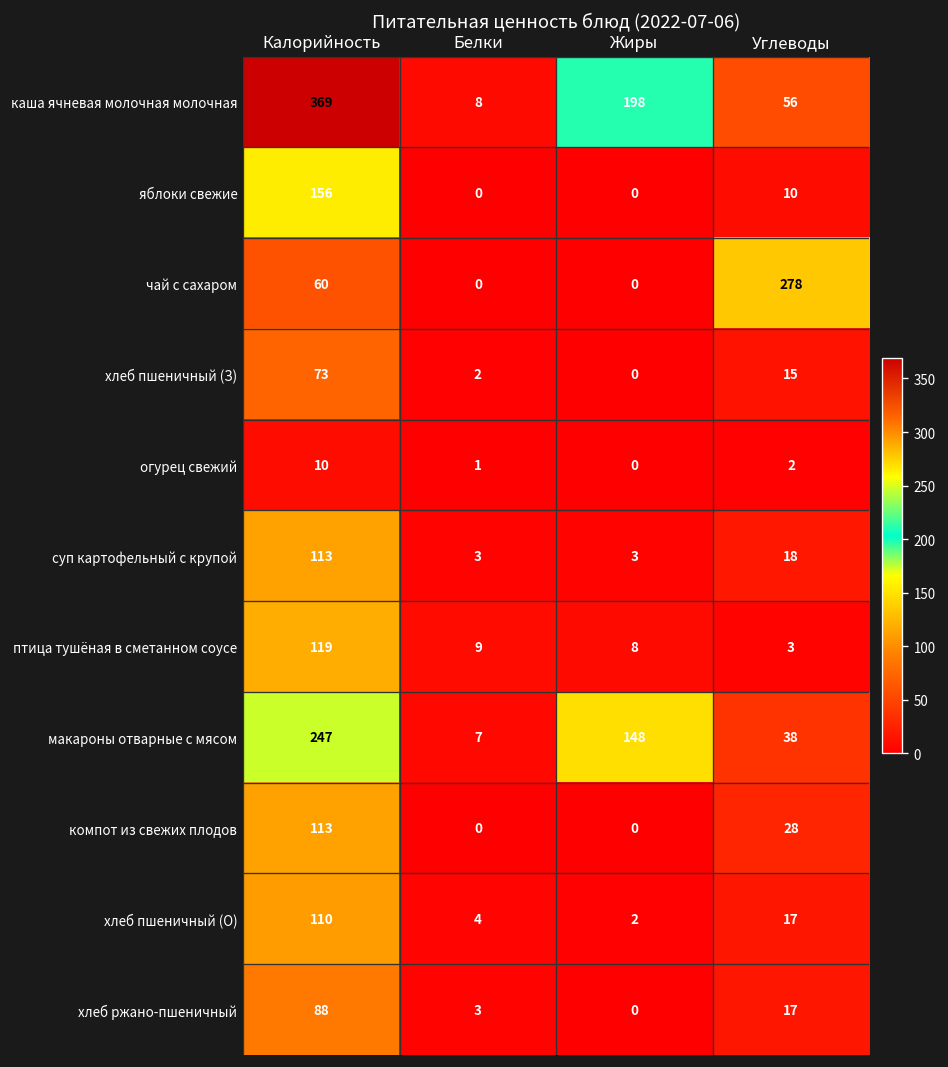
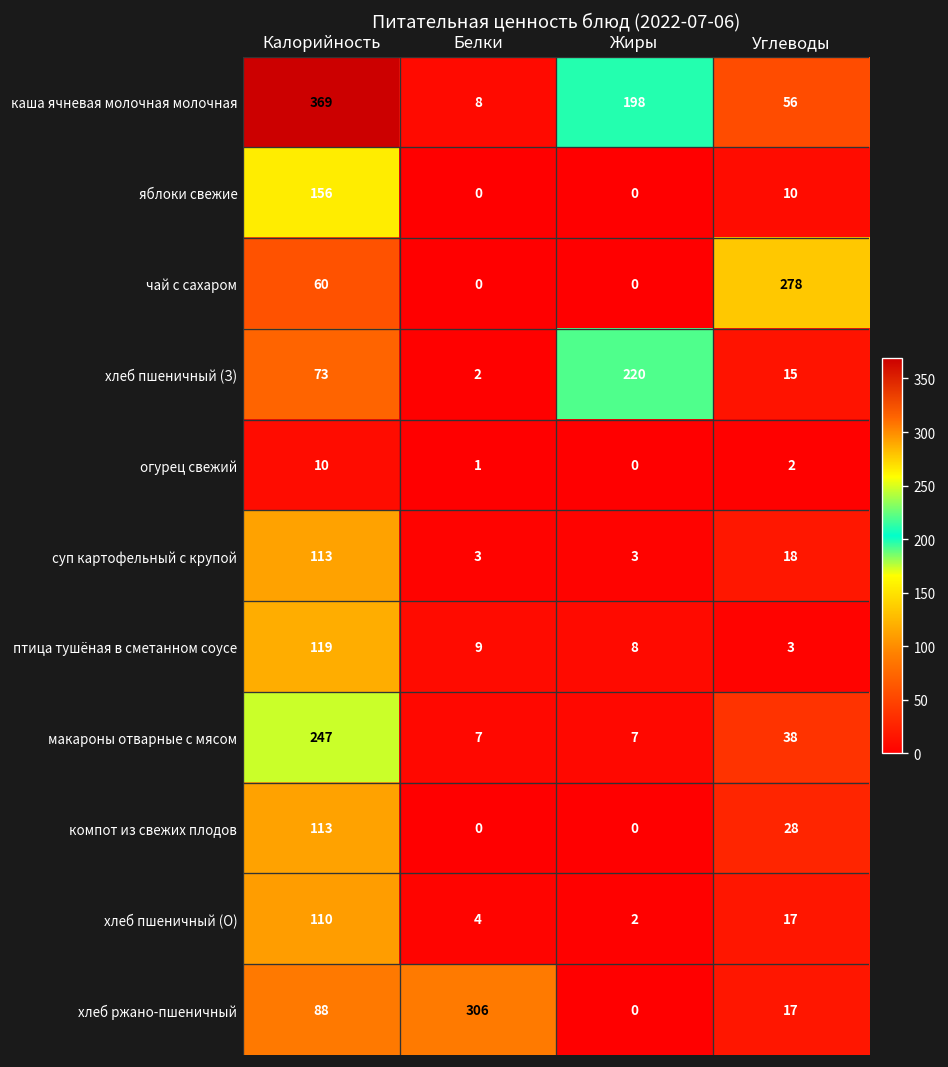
хлеб пшеничный (З), Жиры: 0 -> 220
макароны отварные с мясом, Жиры: 148 -> 7
хлеб ржано-пшеничный, Белки: 3 -> 306
